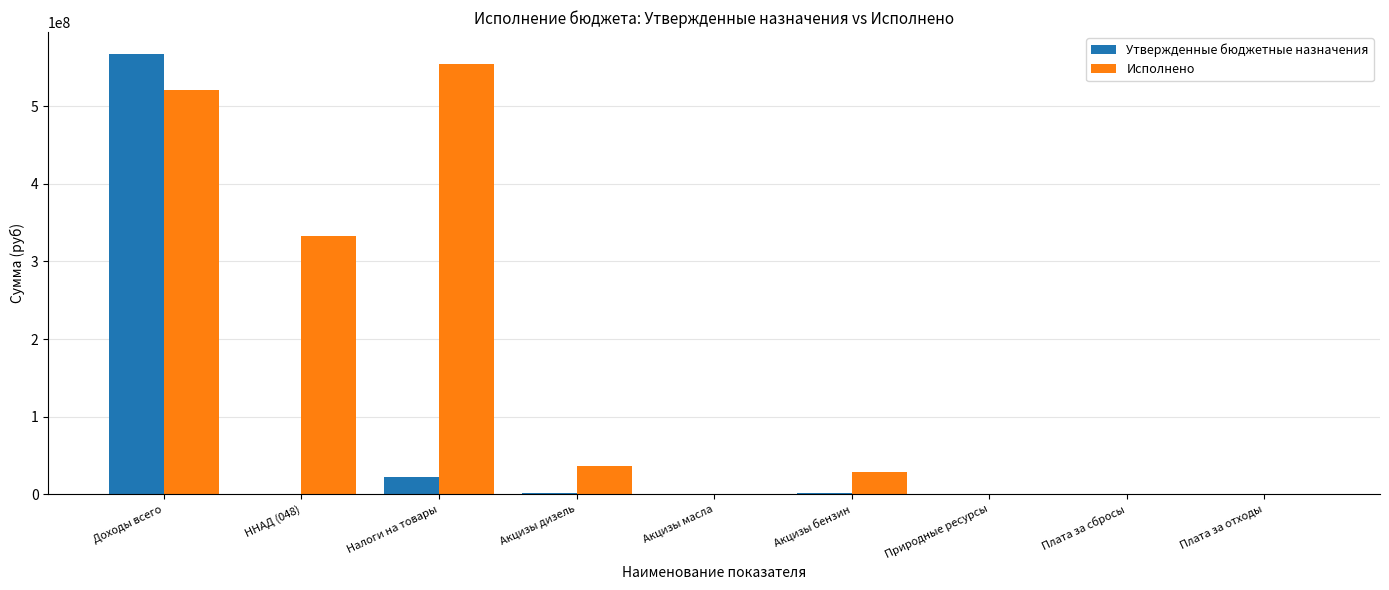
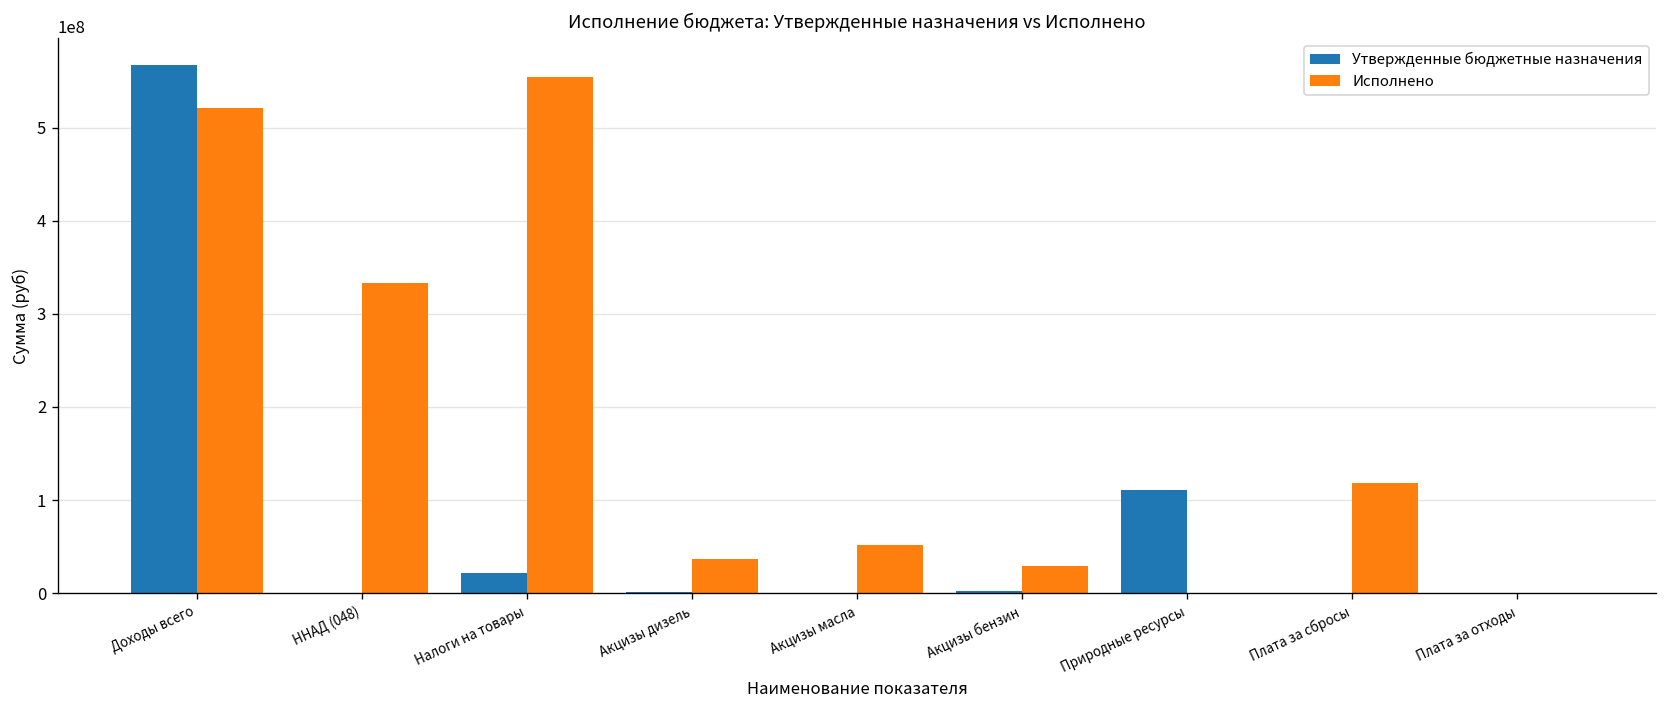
Исполнено, Акцизы масла: 0 -> 50000000
Утвержденные бюджетные назначения, Природные ресурсы: 0 -> 110000000
Исполнено, Плата за сбросы: 0 -> 120000000
